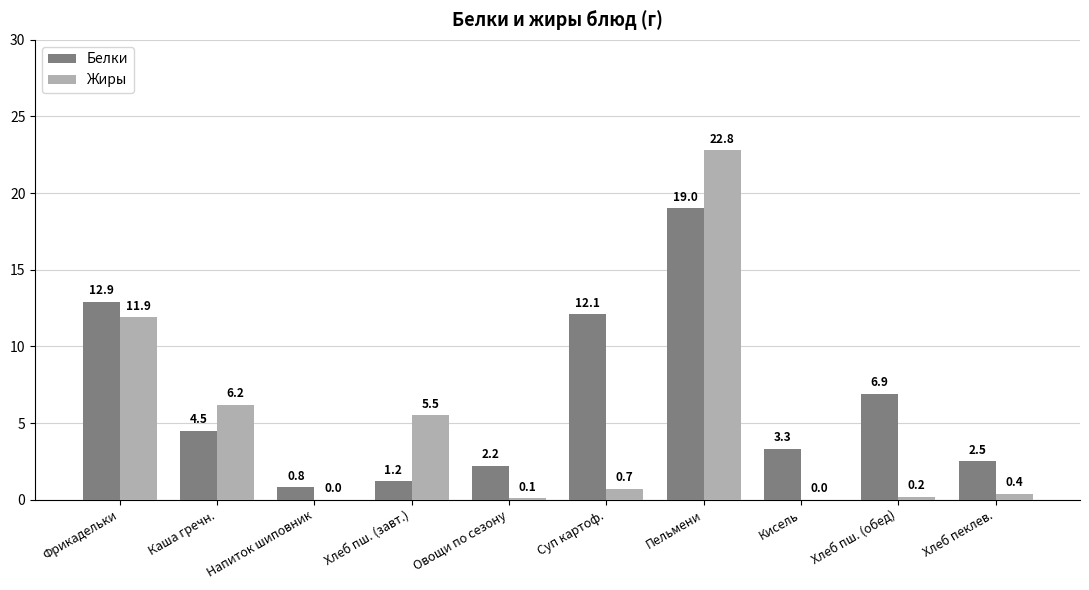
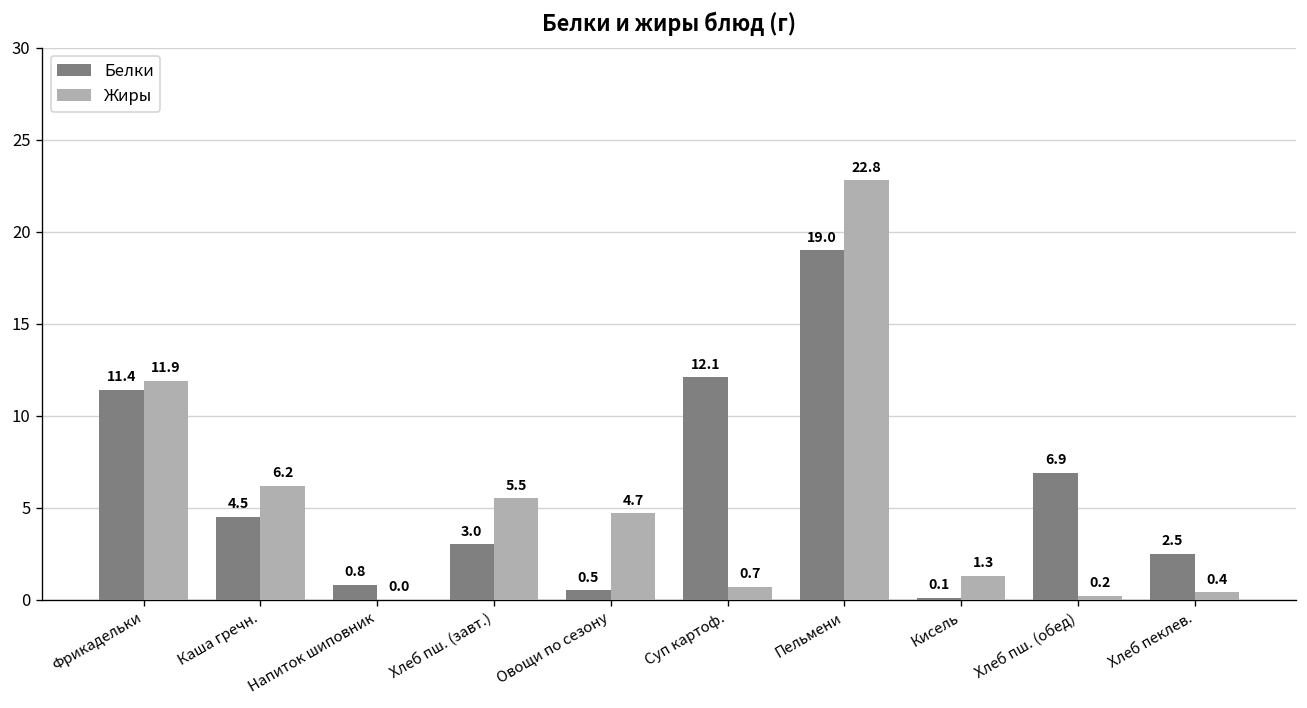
Белки, Фрикадельки: 12.9 -> 11.4
Белки, Хлеб пш. (завт.): 1.2 -> 3.0
Белки, Овощи по сезону: 2.2 -> 0.5
Жиры, Овощи по сезону: 0.1 -> 4.7
Белки, Кисель: 3.3 -> 0.1
Жиры, Кисель: 0.0 -> 1.3
